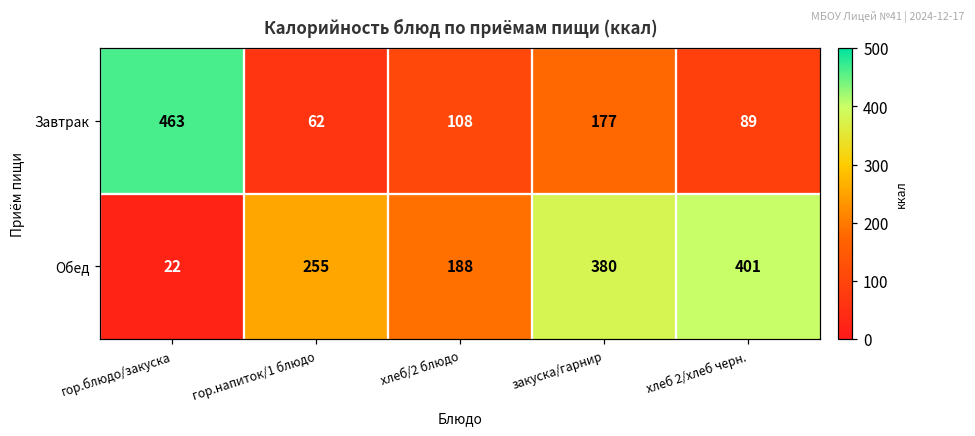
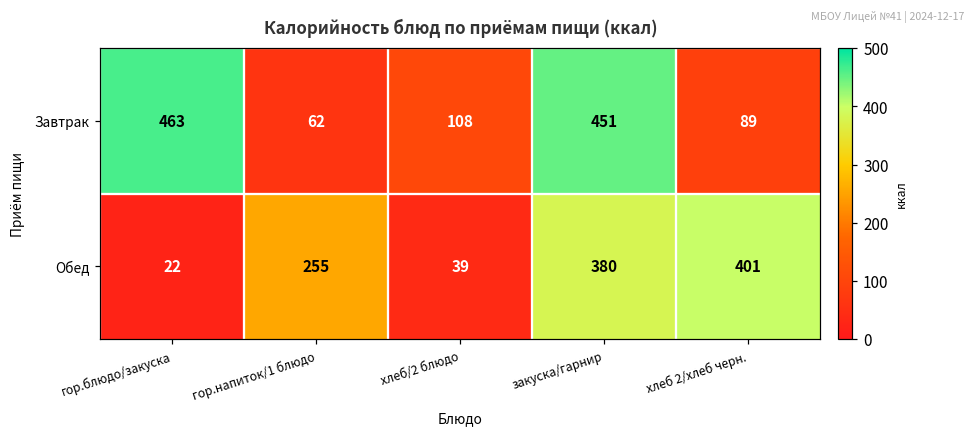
Завтрак, закуска/гарнир: 177 -> 451
Обед, хлеб/2 блюдо: 188 -> 39
